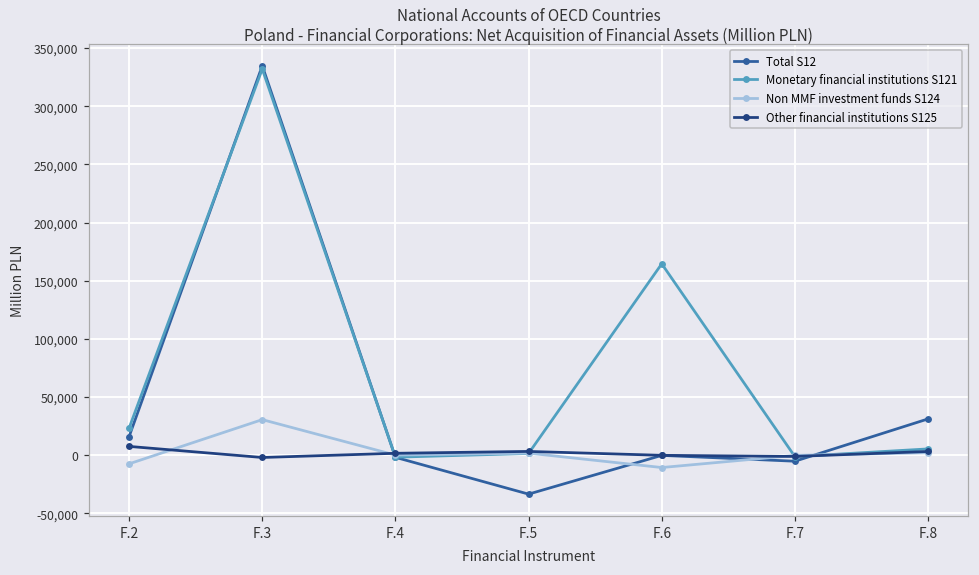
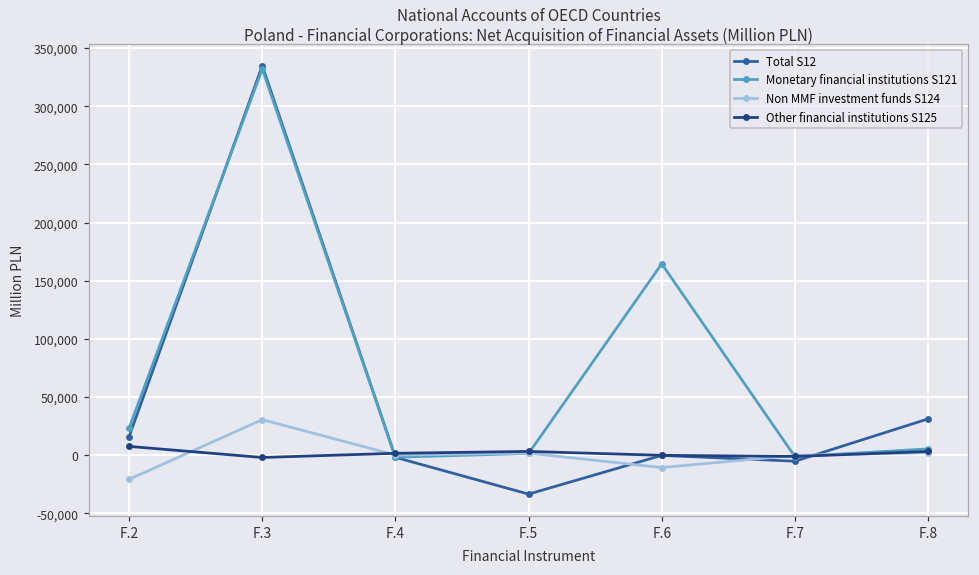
Non MMF investment funds S124, F.2: -7,000 -> -21,000
